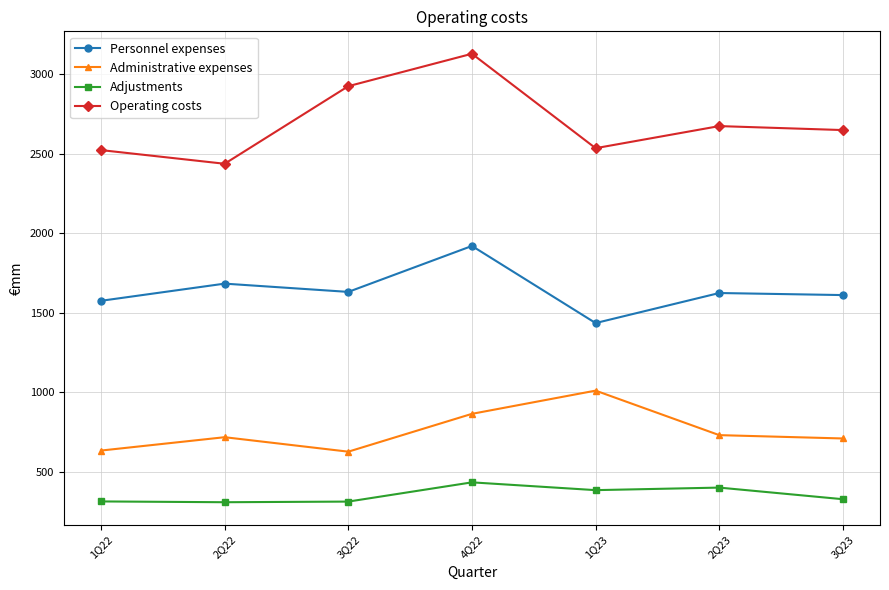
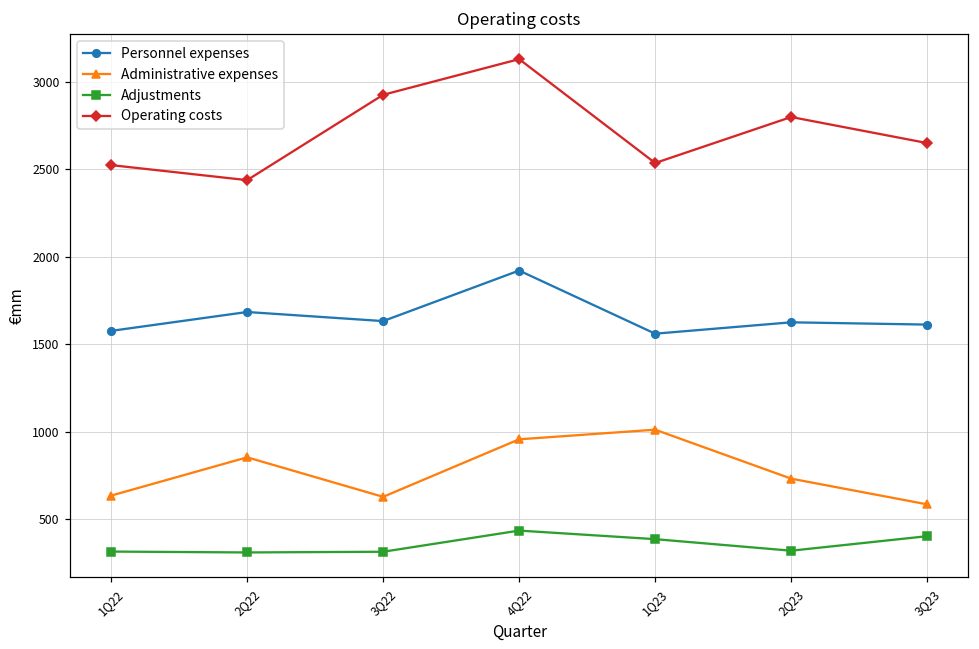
Administrative expenses, 2Q22: 720 -> 850
Administrative expenses, 4Q22: 870 -> 960
Personnel expenses, 1Q23: 1440 -> 1560
Adjustments, 2Q23: 400 -> 320
Operating costs, 2Q23: 2680 -> 2800
Administrative expenses, 3Q23: 710 -> 580
Adjustments, 3Q23: 330 -> 400
